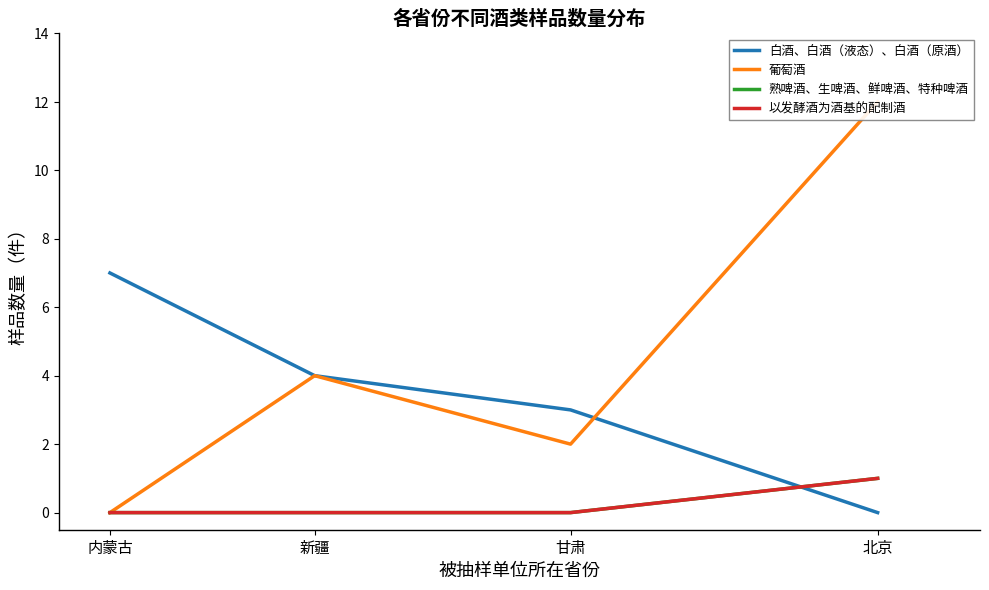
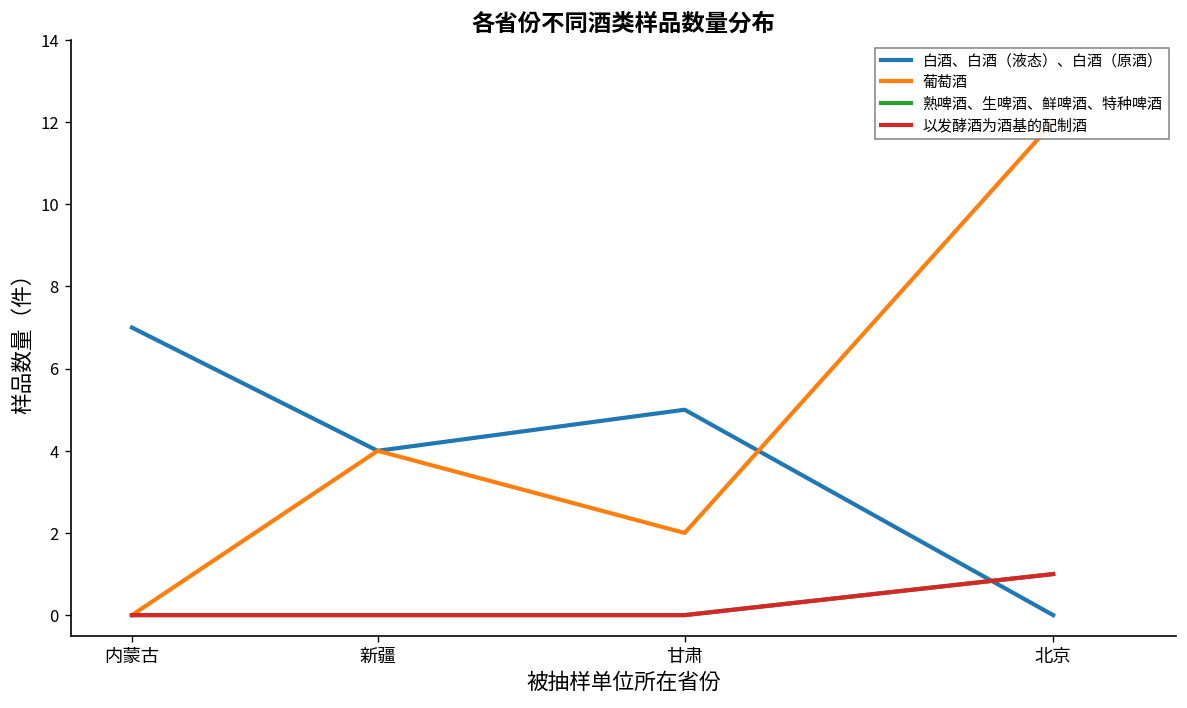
白酒、白酒（液态）、白酒（原酒）, 甘肃: 3 -> 5
